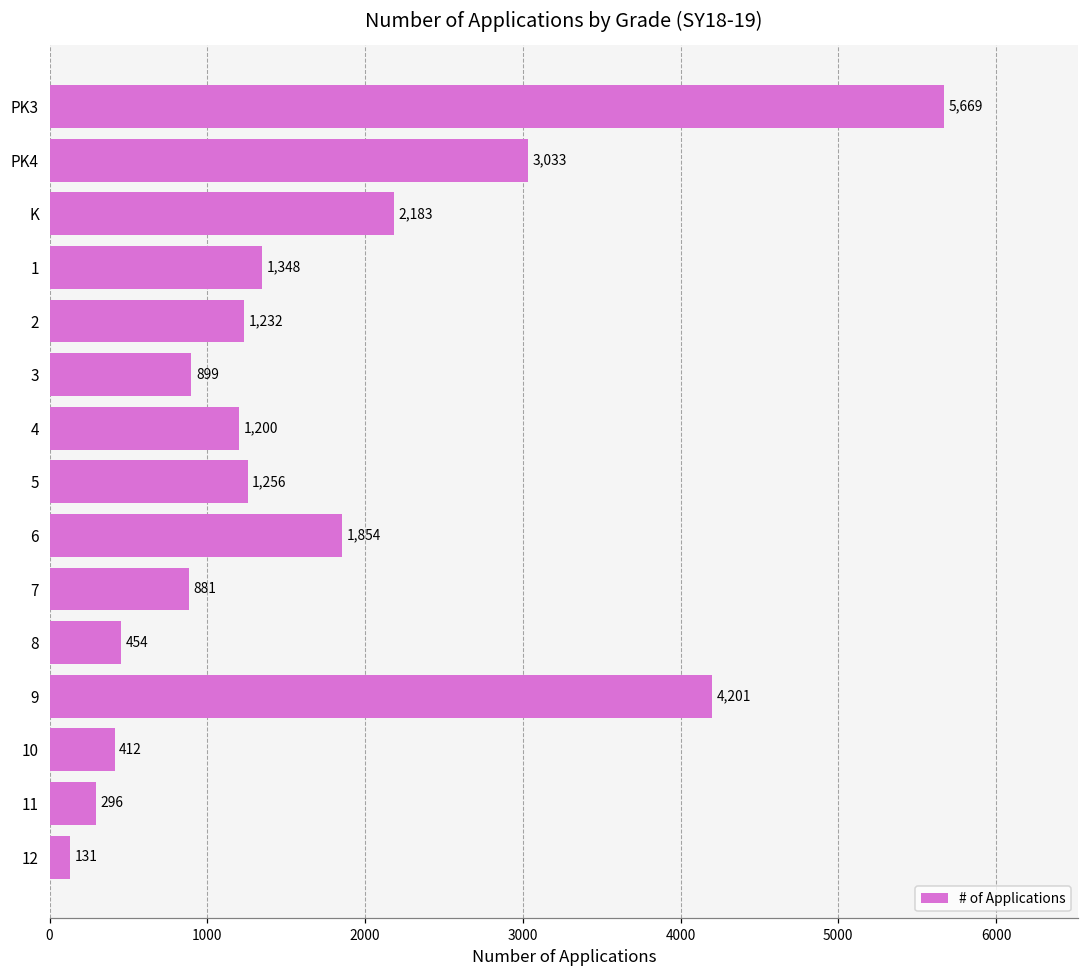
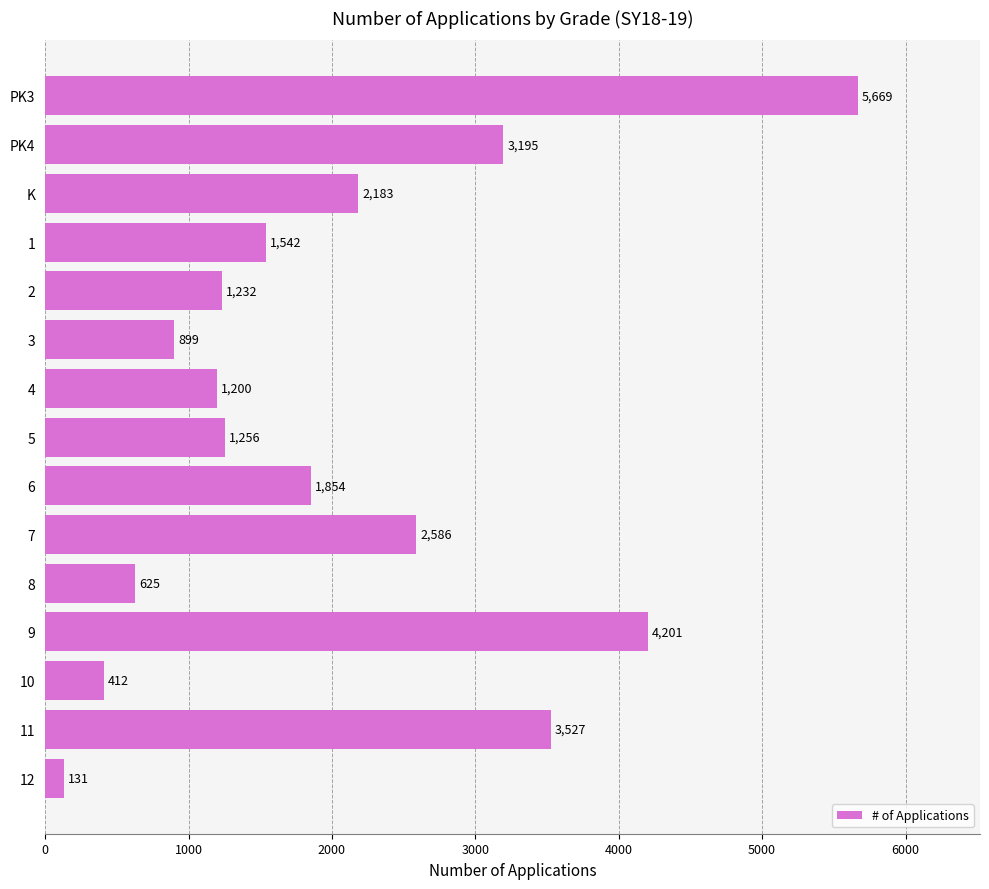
PK4: 3,033 -> 3,195
1: 1,348 -> 1,542
7: 881 -> 2,586
8: 454 -> 625
11: 296 -> 3,527
